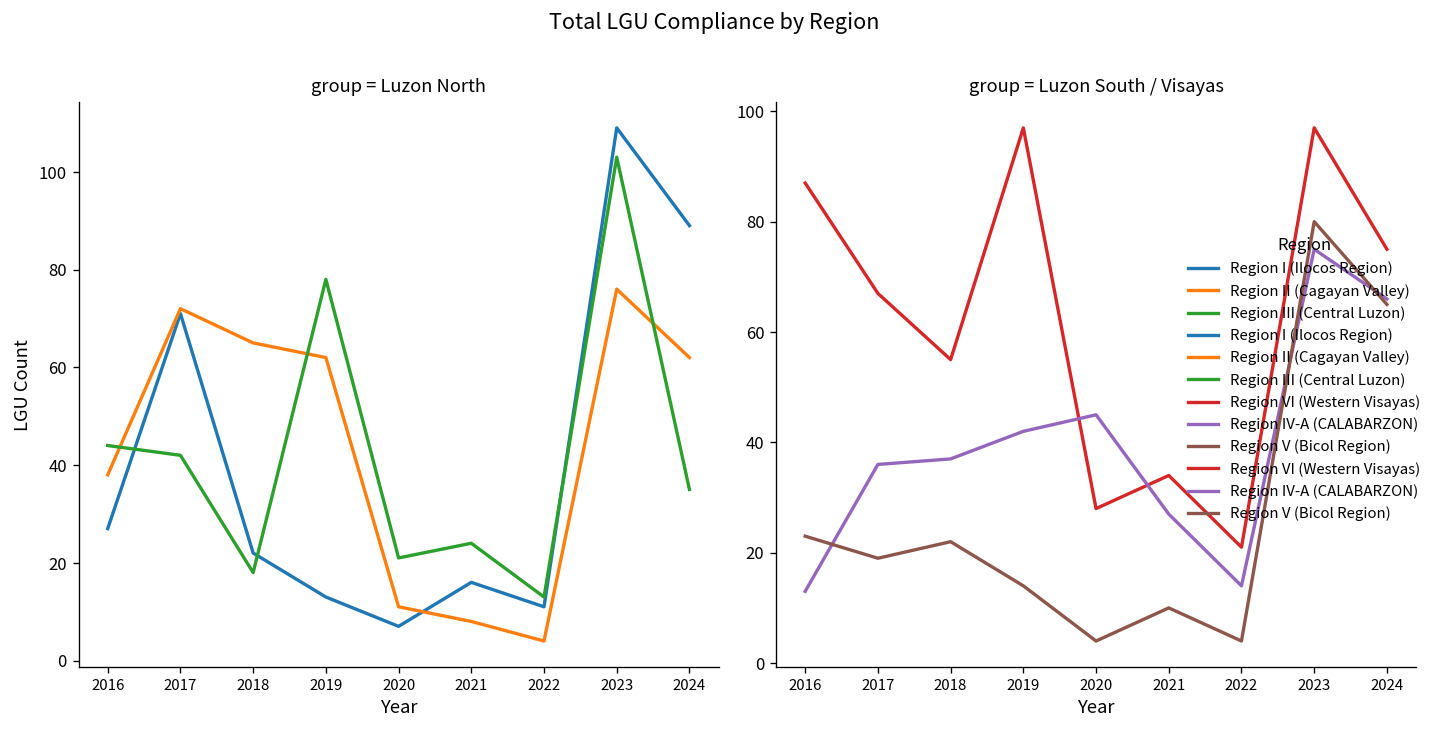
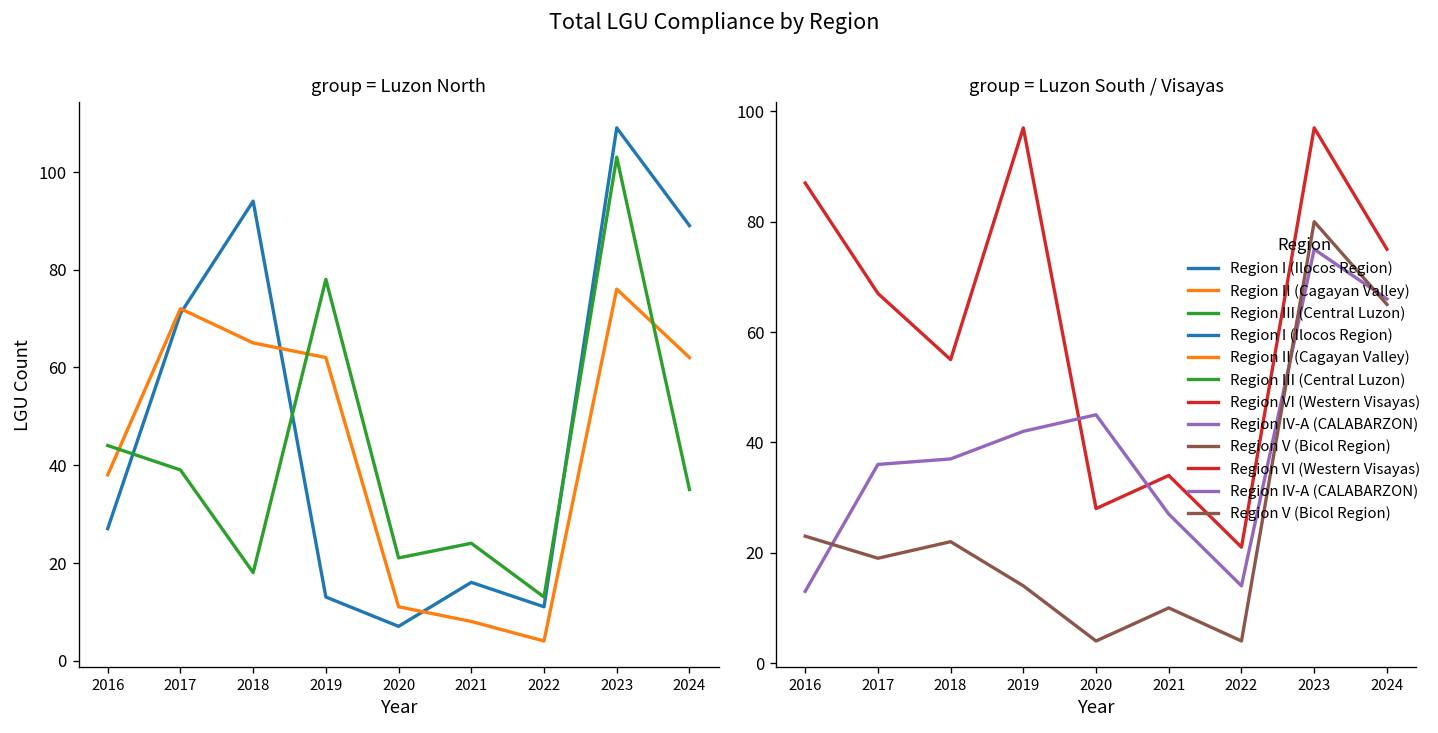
group = Luzon North, Region III (Central Luzon), 2017: 42 -> 39
group = Luzon North, Region I (Ilocos Region), 2018: 22 -> 94
